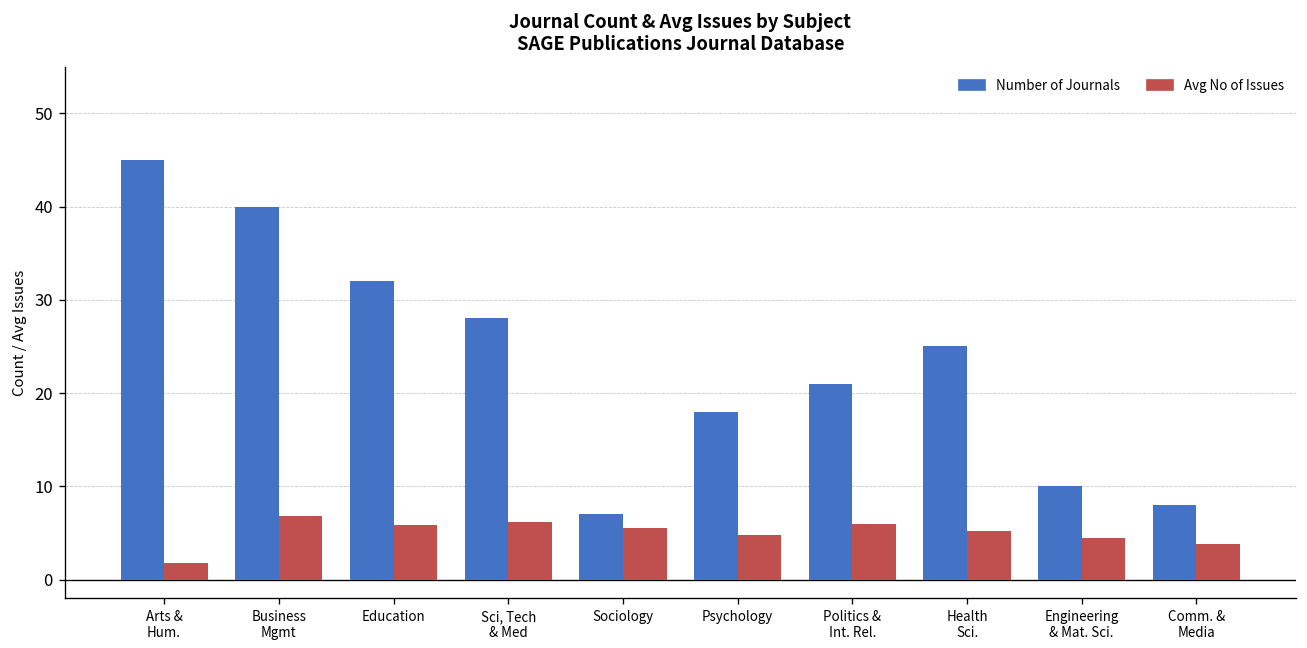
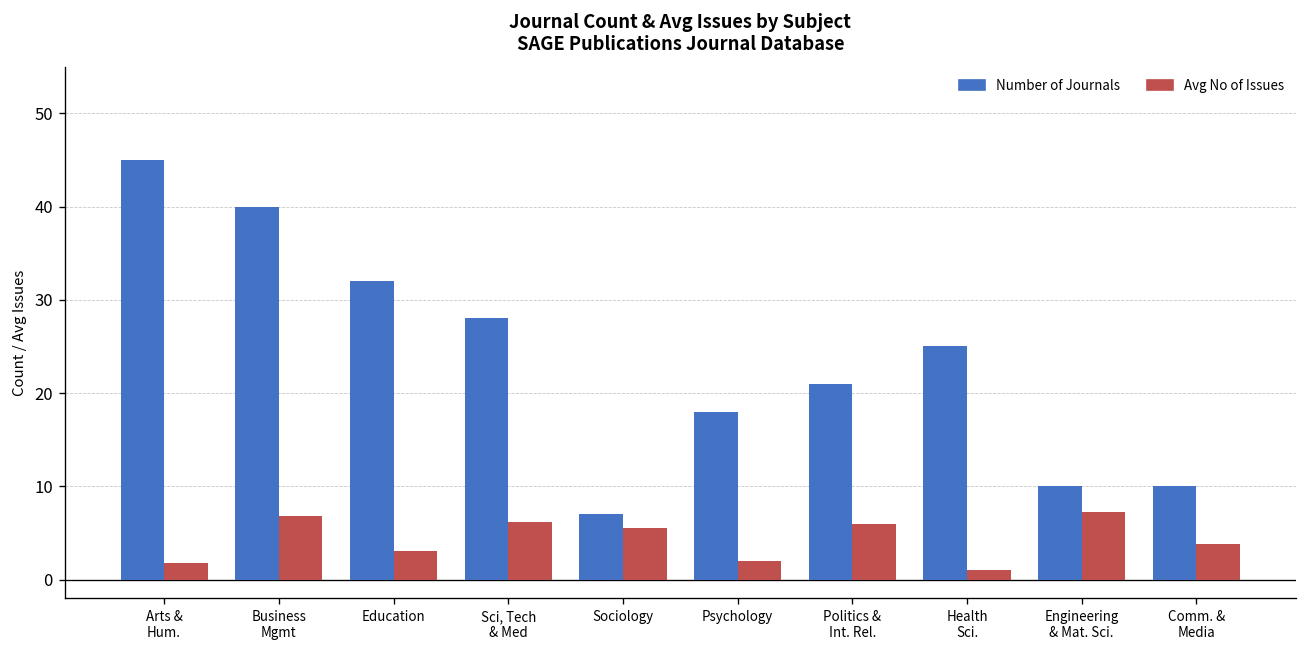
Avg No of Issues, Education: 6 -> 3
Avg No of Issues, Psychology: 5 -> 2
Avg No of Issues, Health Sci.: 5 -> 1
Avg No of Issues, Engineering & Mat. Sci.: 5 -> 7
Number of Journals, Comm. & Media: 8 -> 10
